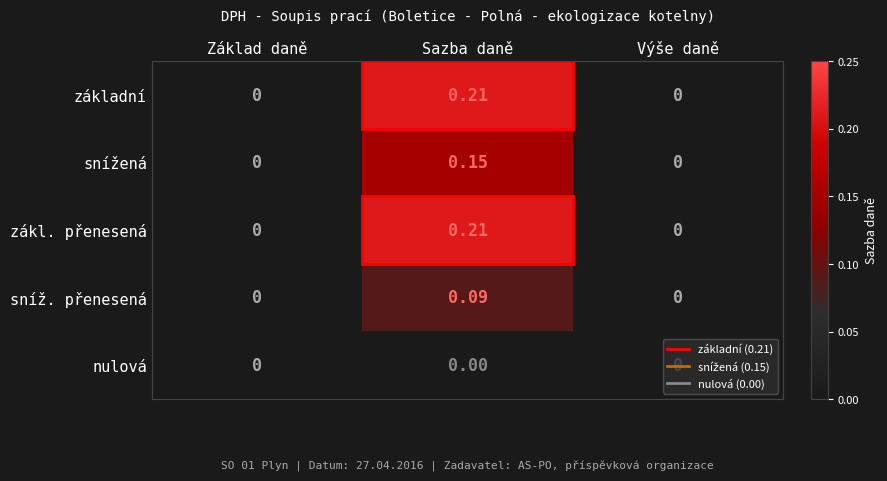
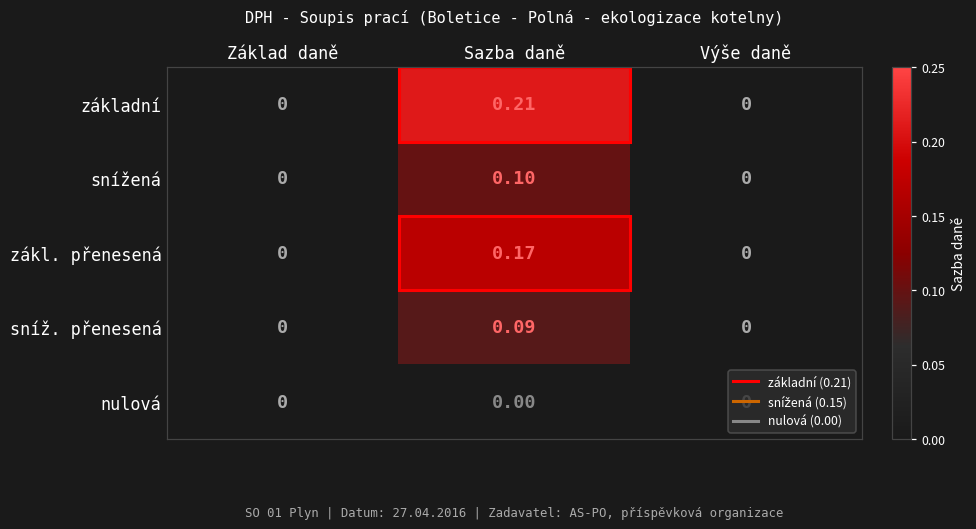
snížená, Sazba daně: 0.15 -> 0.10
zákl. přenesená, Sazba daně: 0.21 -> 0.17
